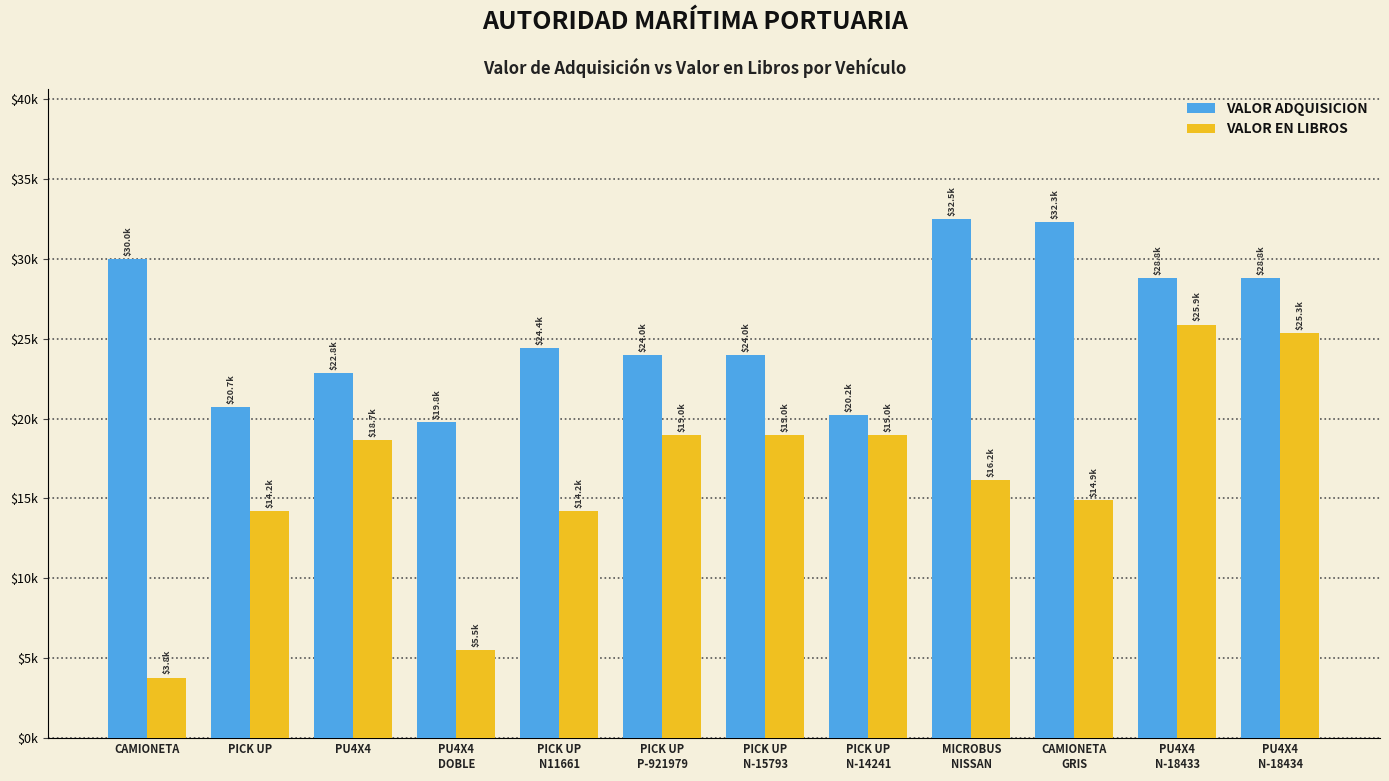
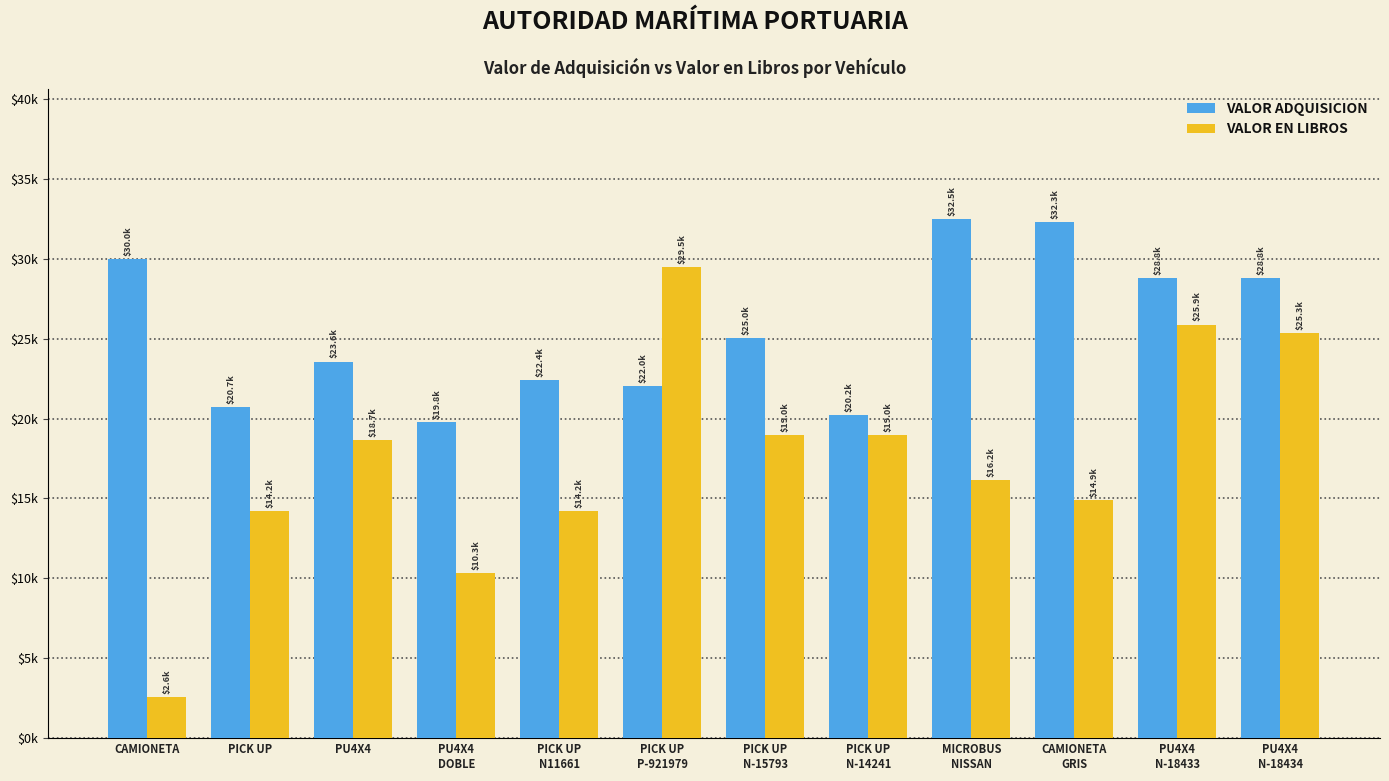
VALOR EN LIBROS, CAMIONETA: $3.8k -> $2.6k
VALOR ADQUISICION, PU4X4: $22.8k -> $23.6k
VALOR EN LIBROS, PU4X4 DOBLE: $5.5k -> $10.3k
VALOR ADQUISICION, PICK UP N11661: $24.4k -> $22.4k
VALOR ADQUISICION, PICK UP P-921979: $24.0k -> $22.0k
VALOR EN LIBROS, PICK UP P-921979: $19.0k -> $29.5k
VALOR ADQUISICION, PICK UP N-15793: $24.0k -> $25.0k
